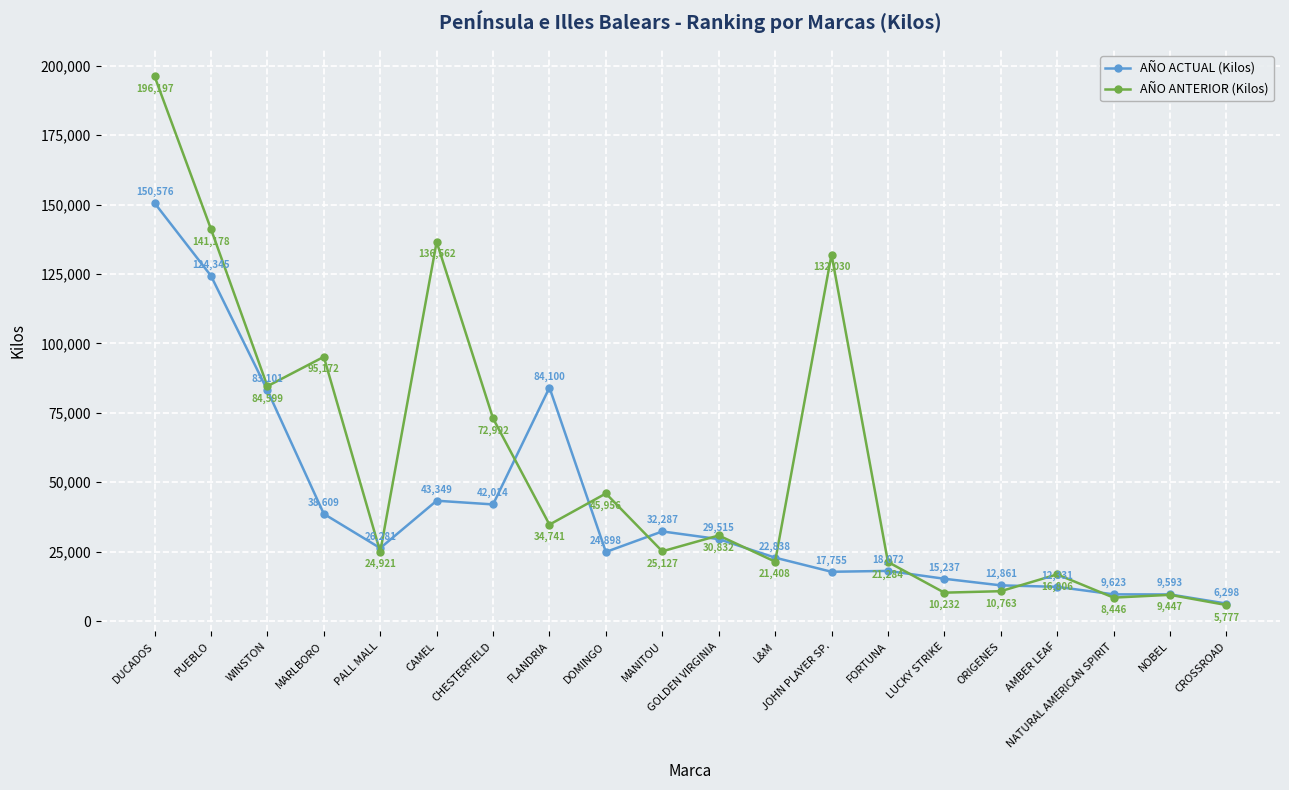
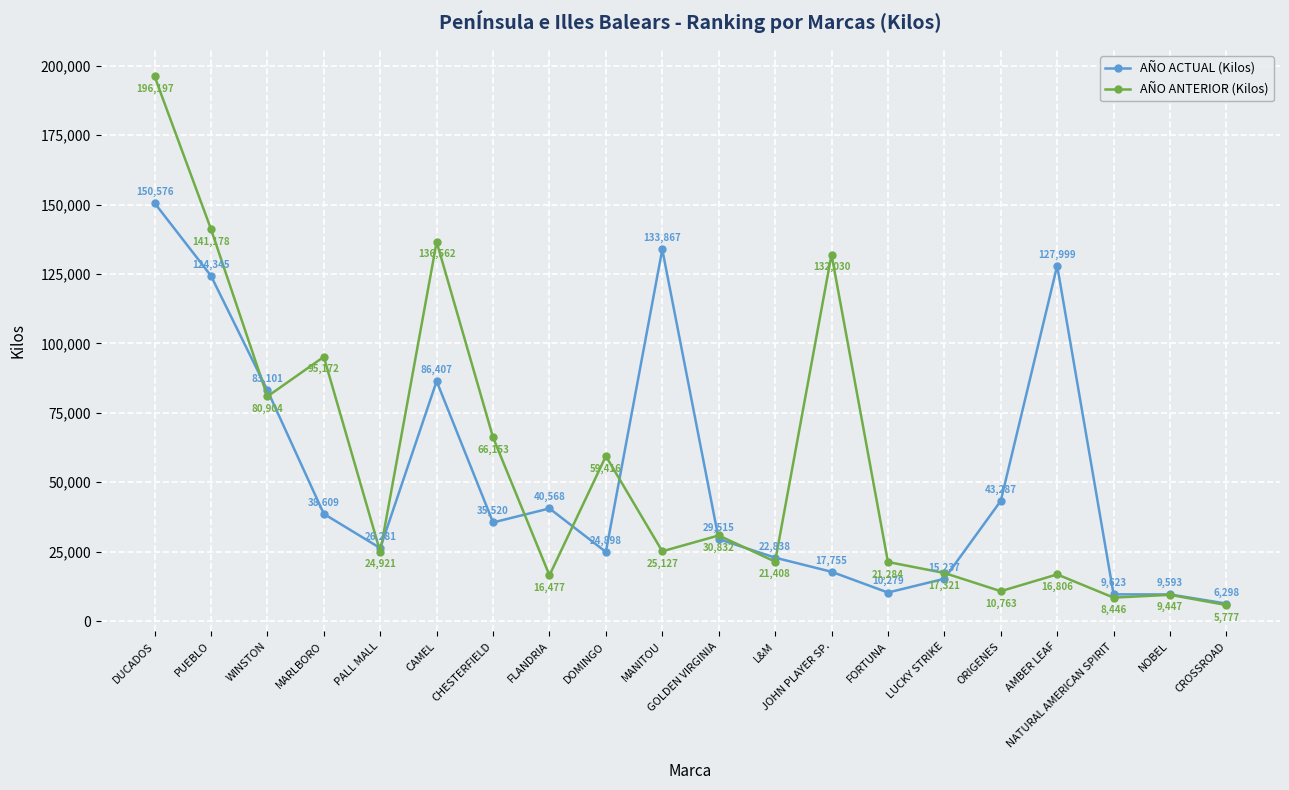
AÑO ANTERIOR (Kilos), WINSTON: 84,599 -> 80,904
AÑO ACTUAL (Kilos), CAMEL: 43,349 -> 86,407
AÑO ACTUAL (Kilos), CHESTERFIELD: 42,014 -> 35,520
AÑO ANTERIOR (Kilos), CHESTERFIELD: 72,992 -> 66,153
AÑO ACTUAL (Kilos), FLANDRIA: 84,100 -> 40,568
AÑO ANTERIOR (Kilos), FLANDRIA: 34,741 -> 16,477
AÑO ANTERIOR (Kilos), DOMINGO: 45,956 -> 59,416
AÑO ACTUAL (Kilos), MANITOU: 32,287 -> 133,867
AÑO ACTUAL (Kilos), FORTUNA: 18,072 -> 10,279
AÑO ANTERIOR (Kilos), LUCKY STRIKE: 10,232 -> 17,321
AÑO ACTUAL (Kilos), ORIGENES: 12,861 -> 43,287
AÑO ACTUAL (Kilos), AMBER LEAF: 12,331 -> 127,999
